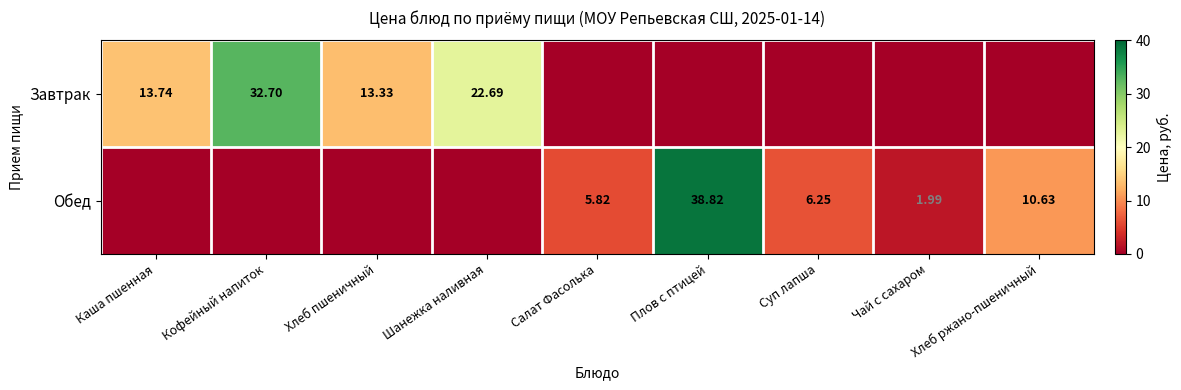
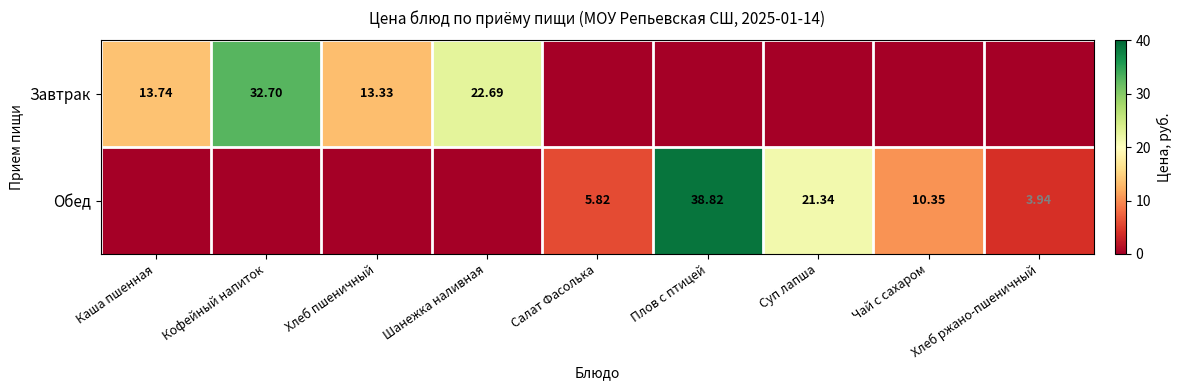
Обед, Суп лапша: 6.25 -> 21.34
Обед, Чай с сахаром: 1.99 -> 10.35
Обед, Хлеб ржано-пшеничный: 10.63 -> 3.94
